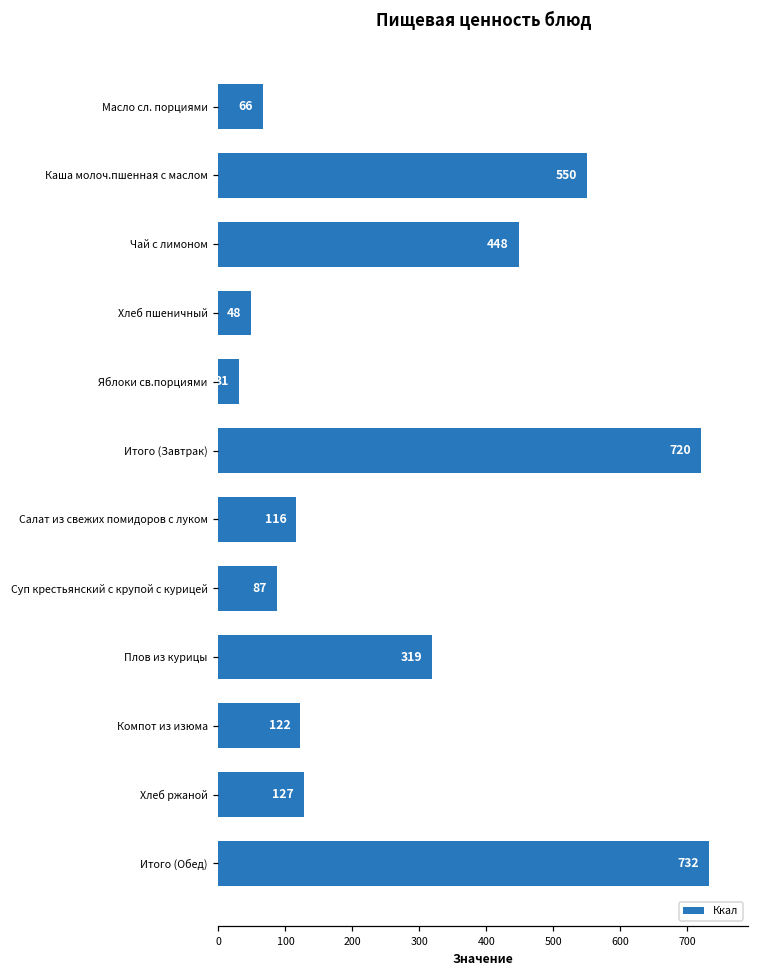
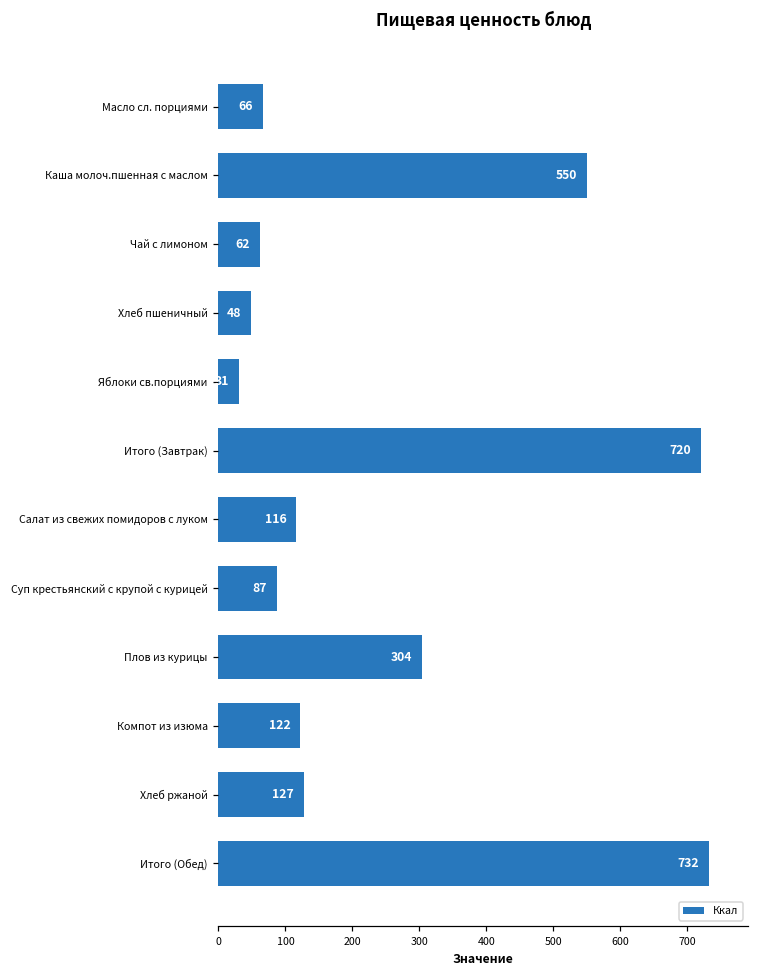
Чай с лимоном: 448 -> 62
Плов из курицы: 319 -> 304
